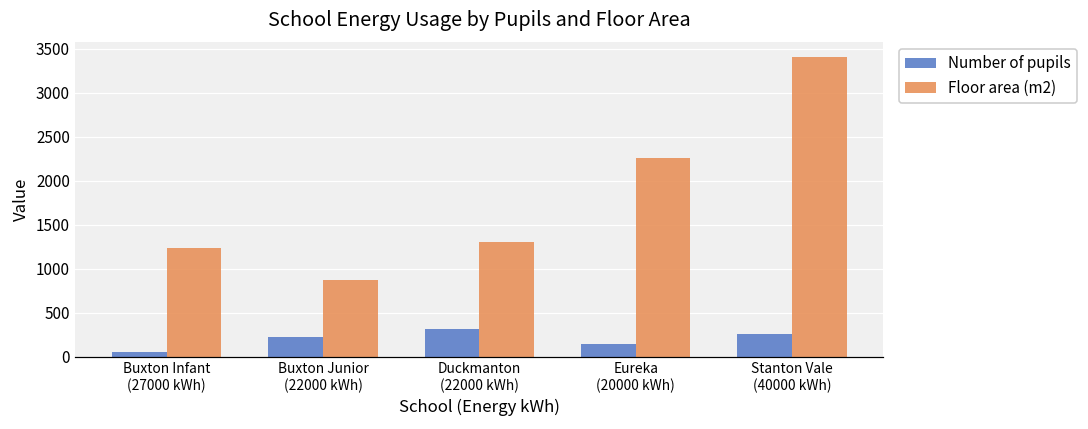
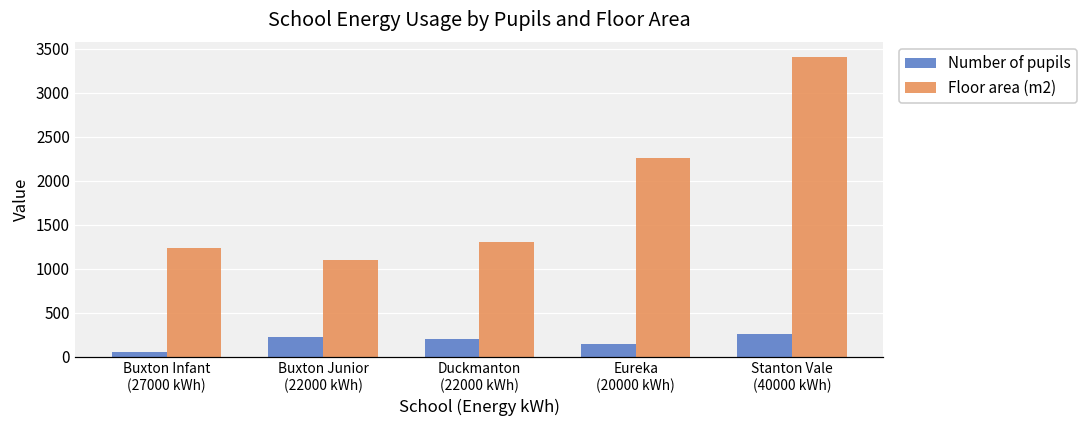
Floor area (m2), Buxton Junior (22000 kWh): 900 -> 1100
Number of pupils, Duckmanton (22000 kWh): 300 -> 200
